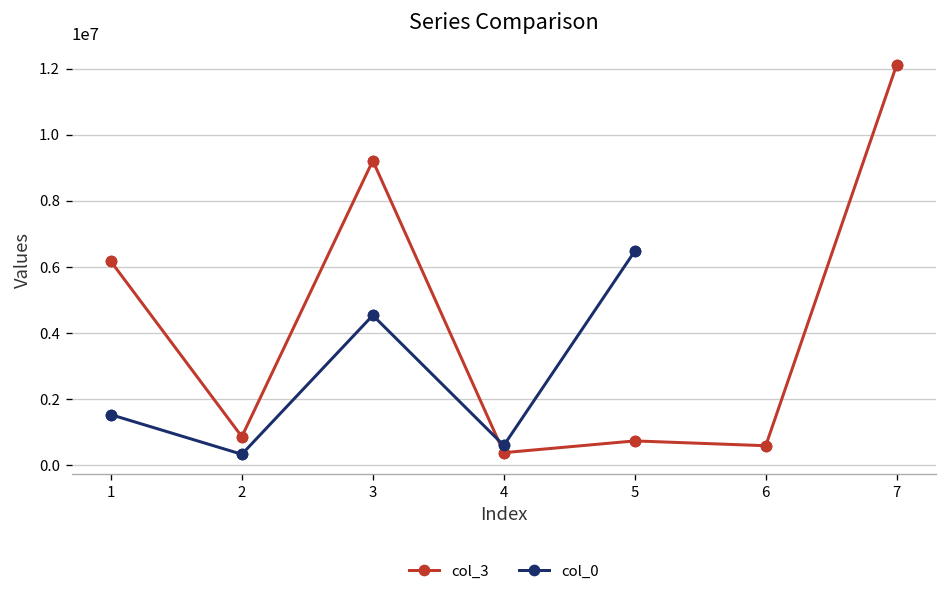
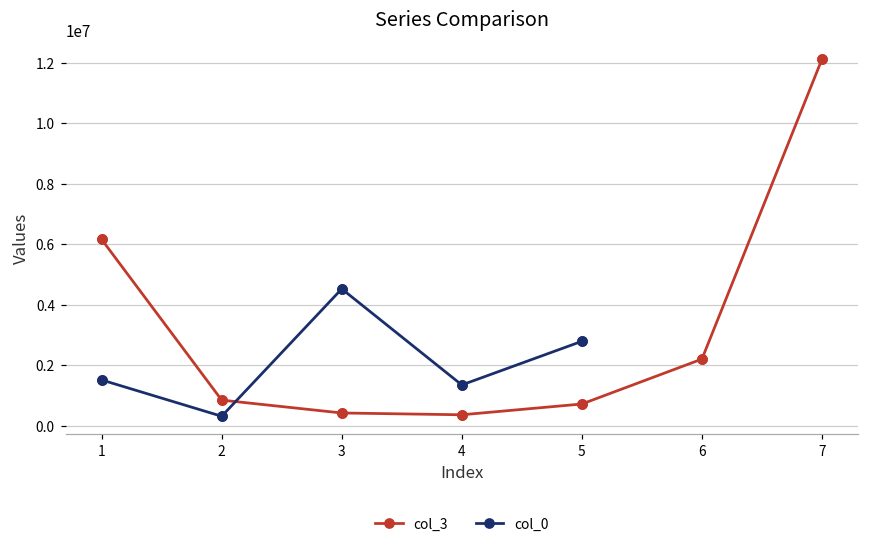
col_3, 3: 9200000 -> 400000
col_0, 4: 600000 -> 1400000
col_0, 5: 6500000 -> 2800000
col_3, 6: 600000 -> 2200000
